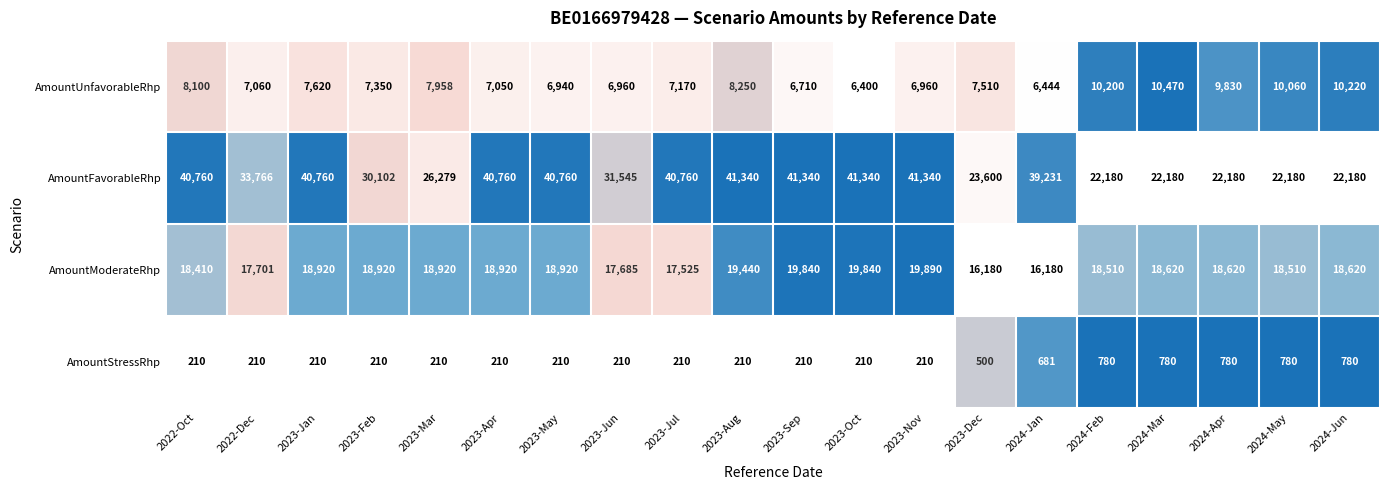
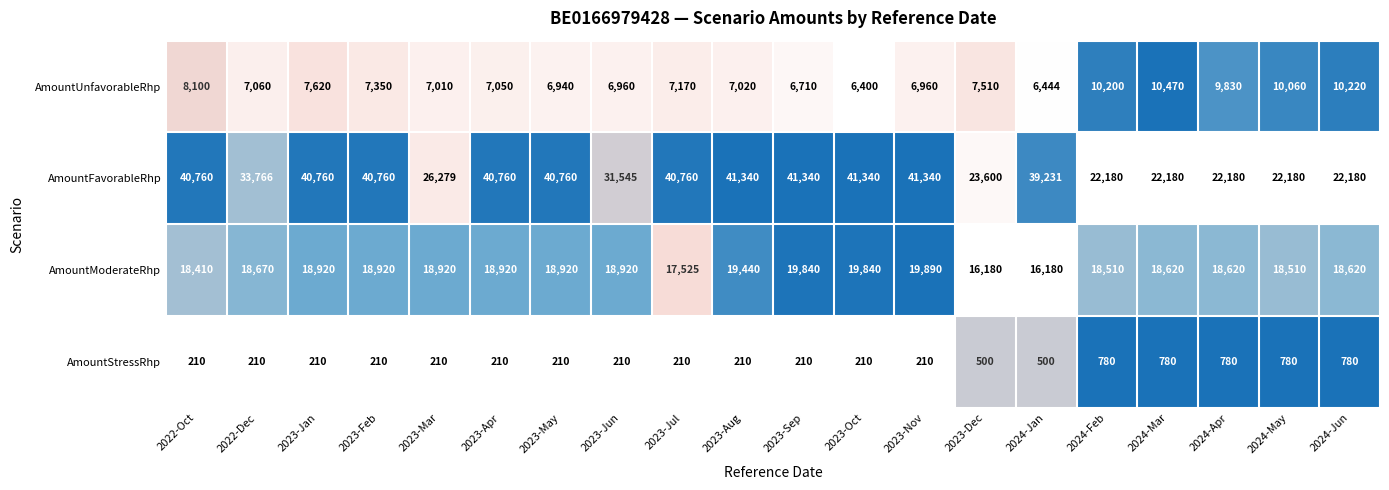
AmountUnfavorableRhp, 2023-Mar: 7,958 -> 7,010
AmountUnfavorableRhp, 2023-Aug: 8,250 -> 7,020
AmountFavorableRhp, 2023-Feb: 30,102 -> 40,760
AmountModerateRhp, 2022-Dec: 17,701 -> 18,670
AmountModerateRhp, 2023-Jun: 17,685 -> 18,920
AmountStressRhp, 2024-Jan: 681 -> 500
